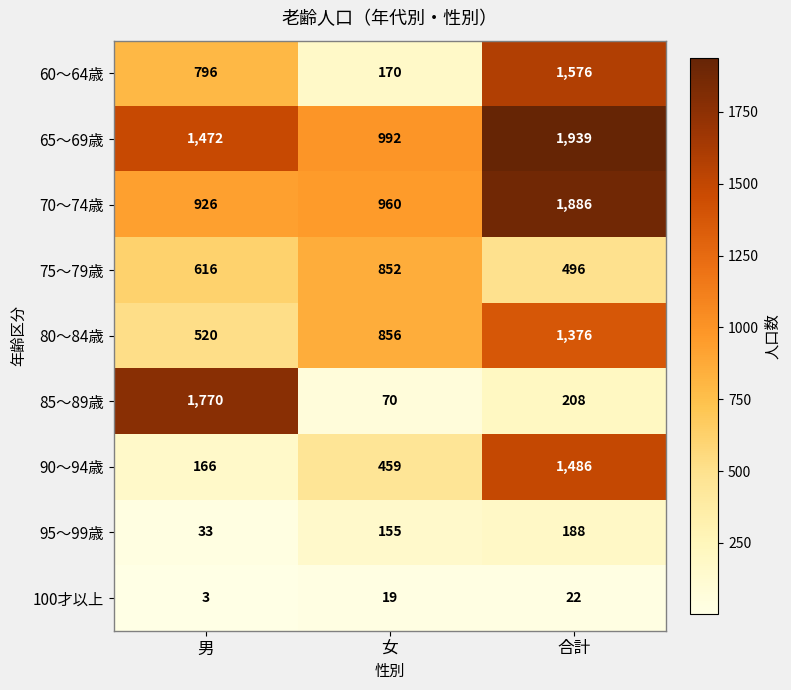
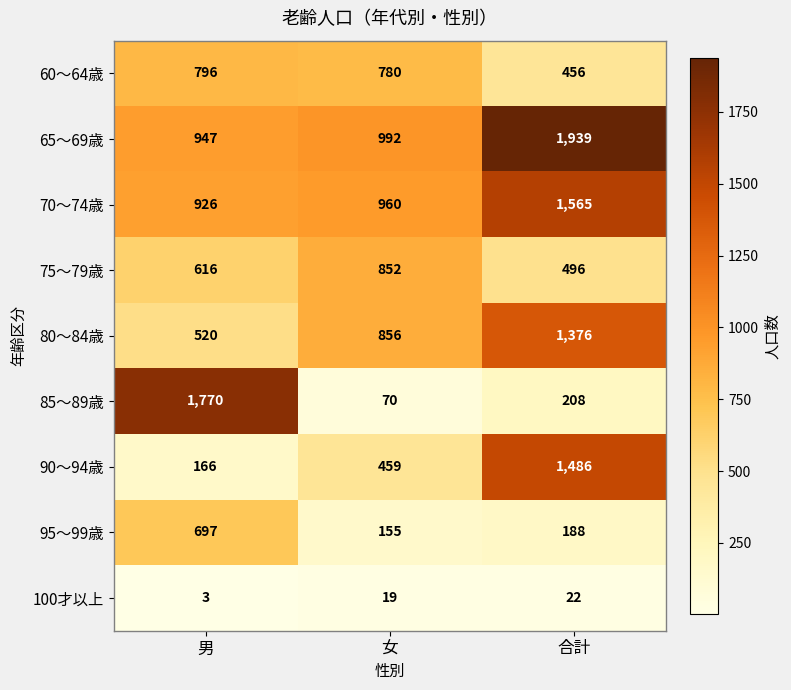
60～64歳, 女: 170 -> 780
60～64歳, 合計: 1,576 -> 456
65～69歳, 男: 1,472 -> 947
70～74歳, 合計: 1,886 -> 1,565
95～99歳, 男: 33 -> 697
